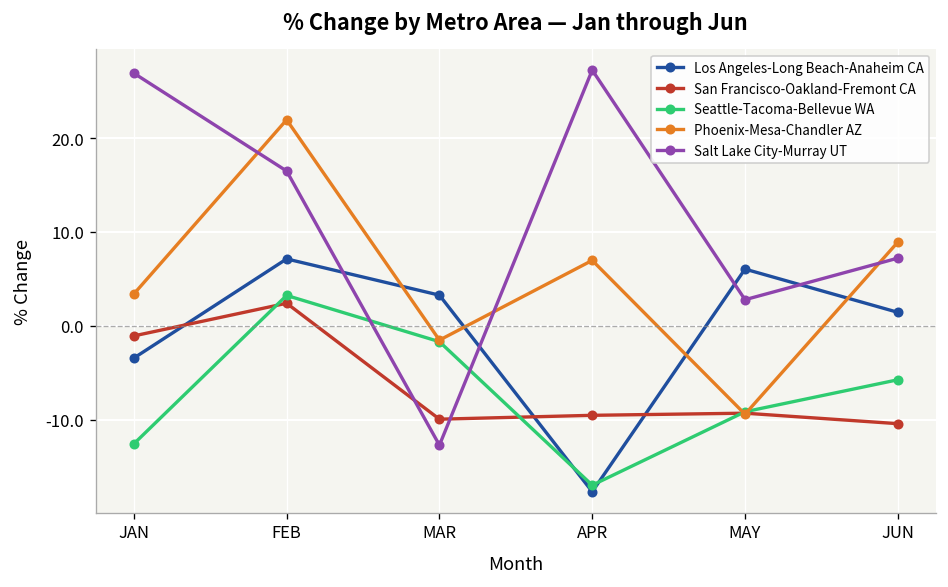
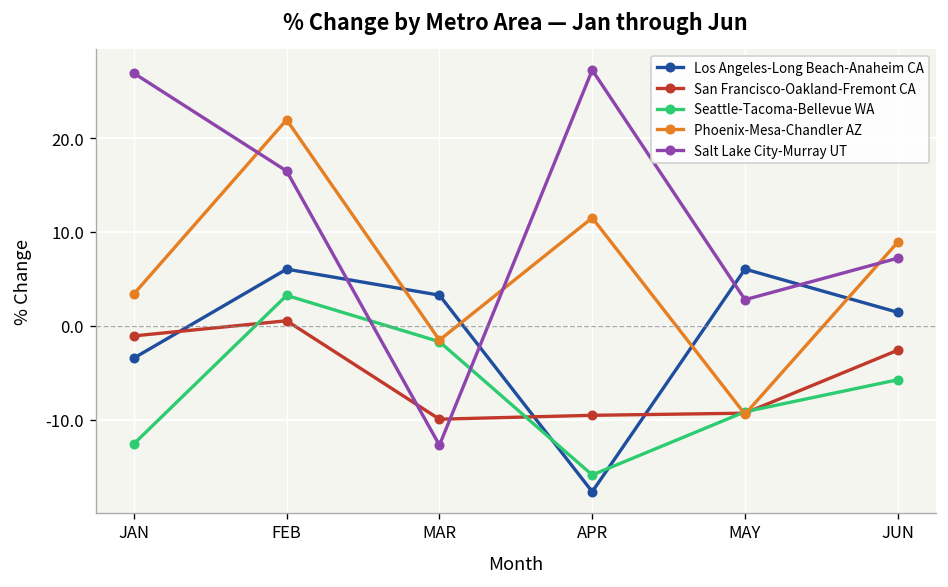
Los Angeles-Long Beach-Anaheim CA, FEB: 7 -> 6
San Francisco-Oakland-Fremont CA, FEB: 2 -> 1
Seattle-Tacoma-Bellevue WA, APR: -17 -> -16
Phoenix-Mesa-Chandler AZ, APR: 7 -> 12
San Francisco-Oakland-Fremont CA, JUN: -10 -> -3
